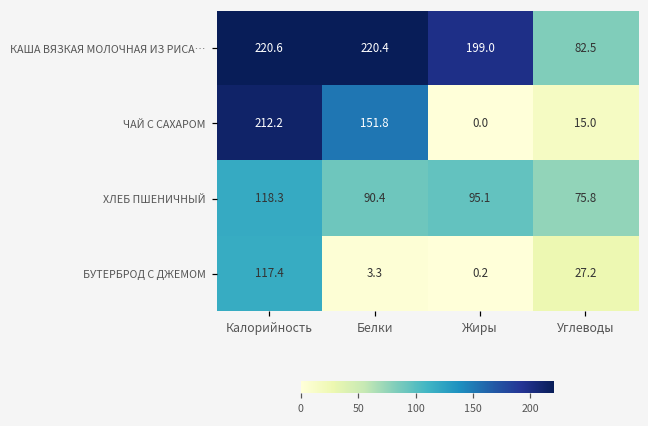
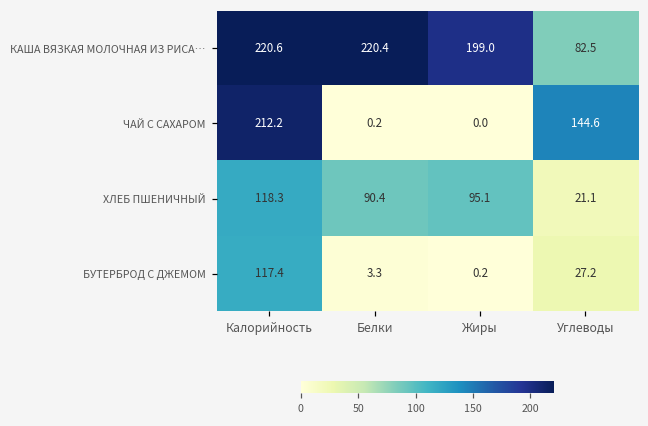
ЧАЙ С САХАРОМ, Белки: 151.8 -> 0.2
ЧАЙ С САХАРОМ, Углеводы: 15.0 -> 144.6
ХЛЕБ ПШЕНИЧНЫЙ, Углеводы: 75.8 -> 21.1
